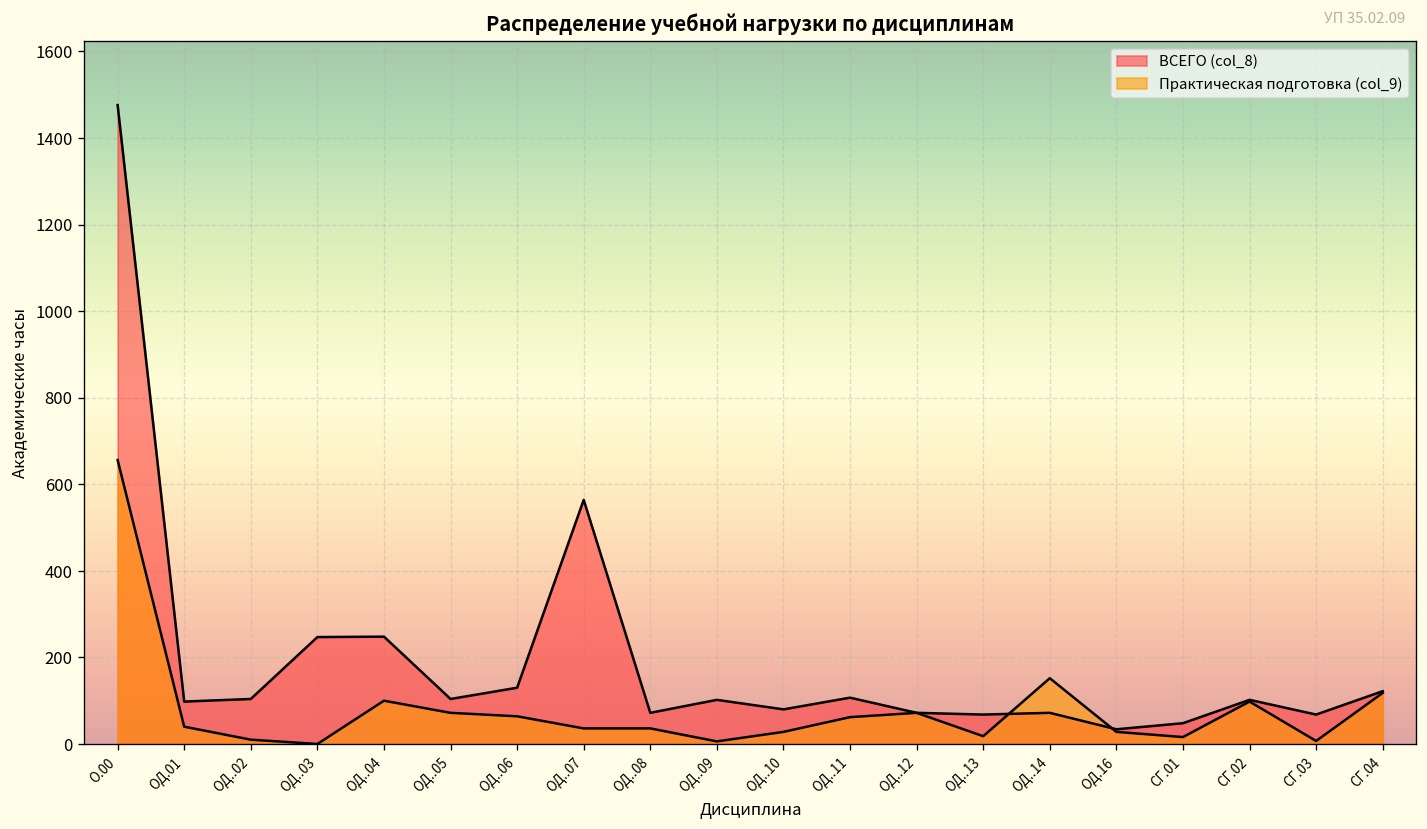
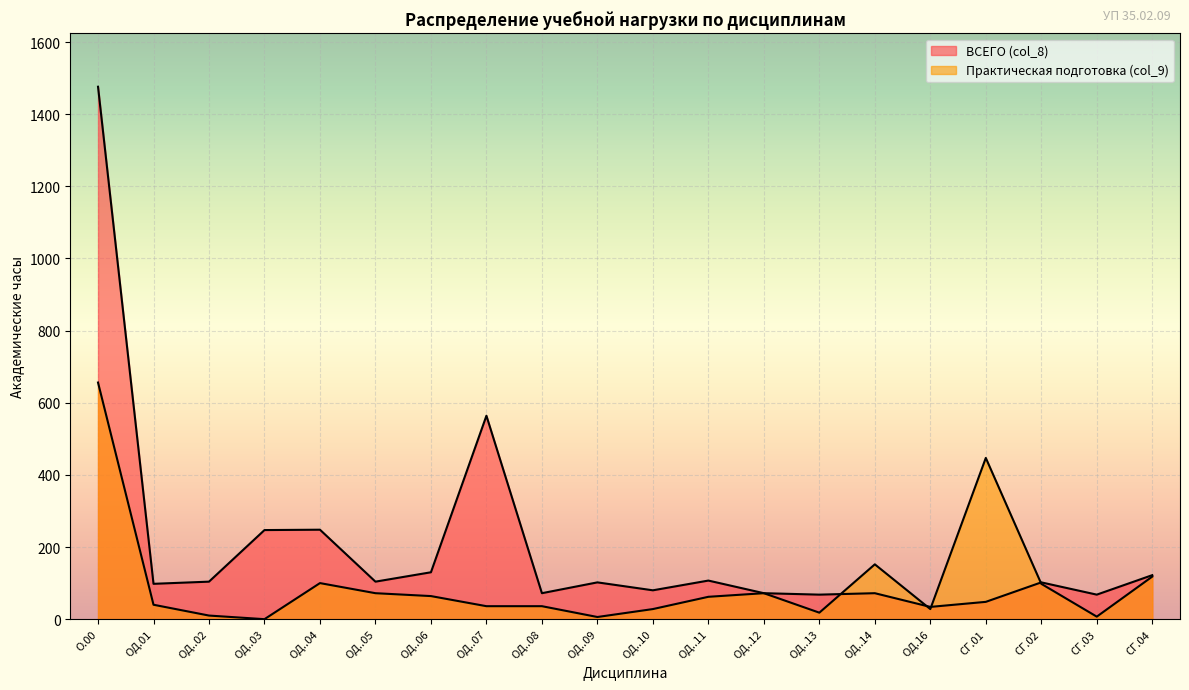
Практическая подготовка (col_9), СГ.01: 20 -> 450
